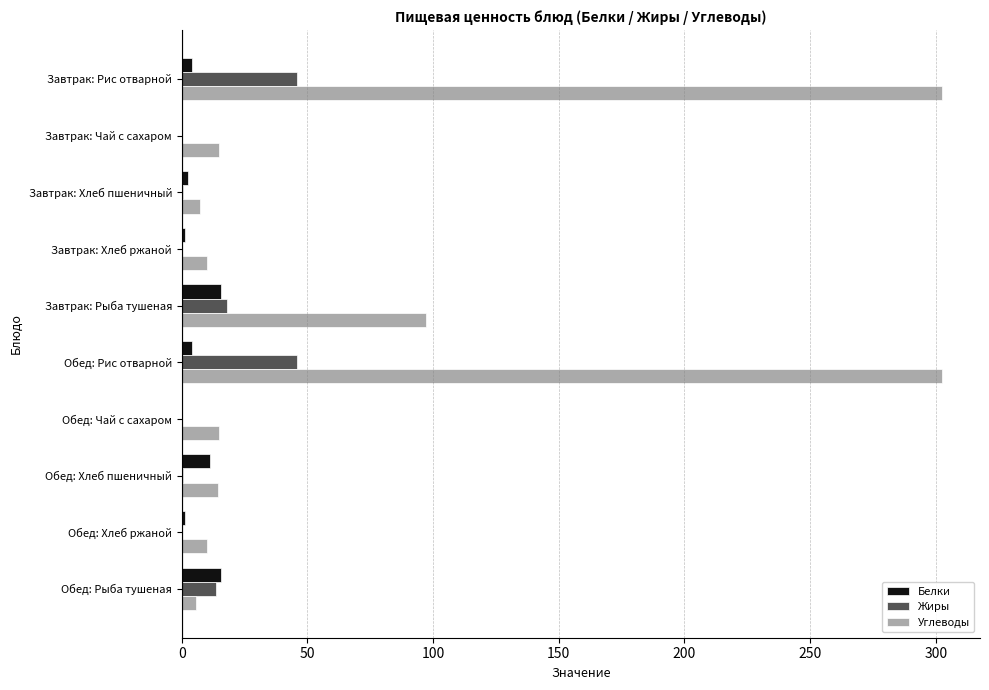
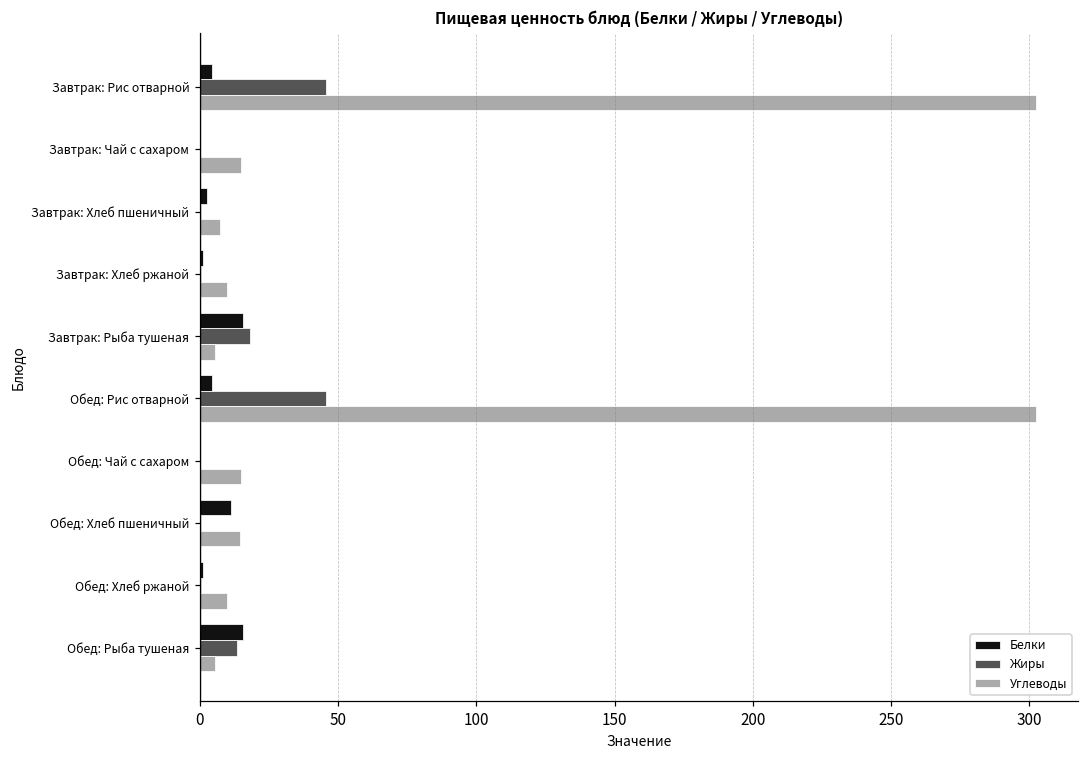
Углеводы, Завтрак: Рыба тушеная: 97 -> 6
